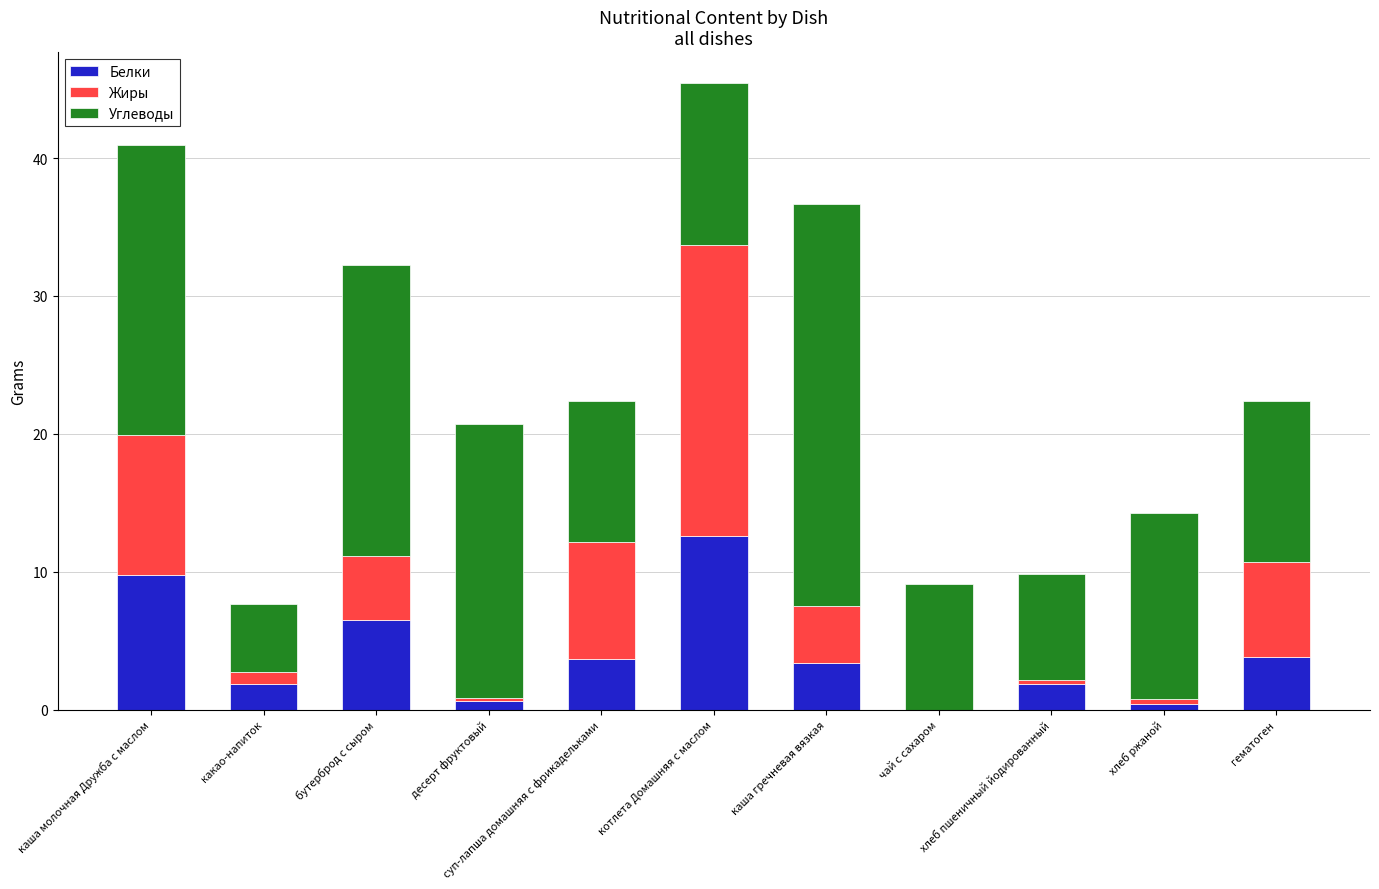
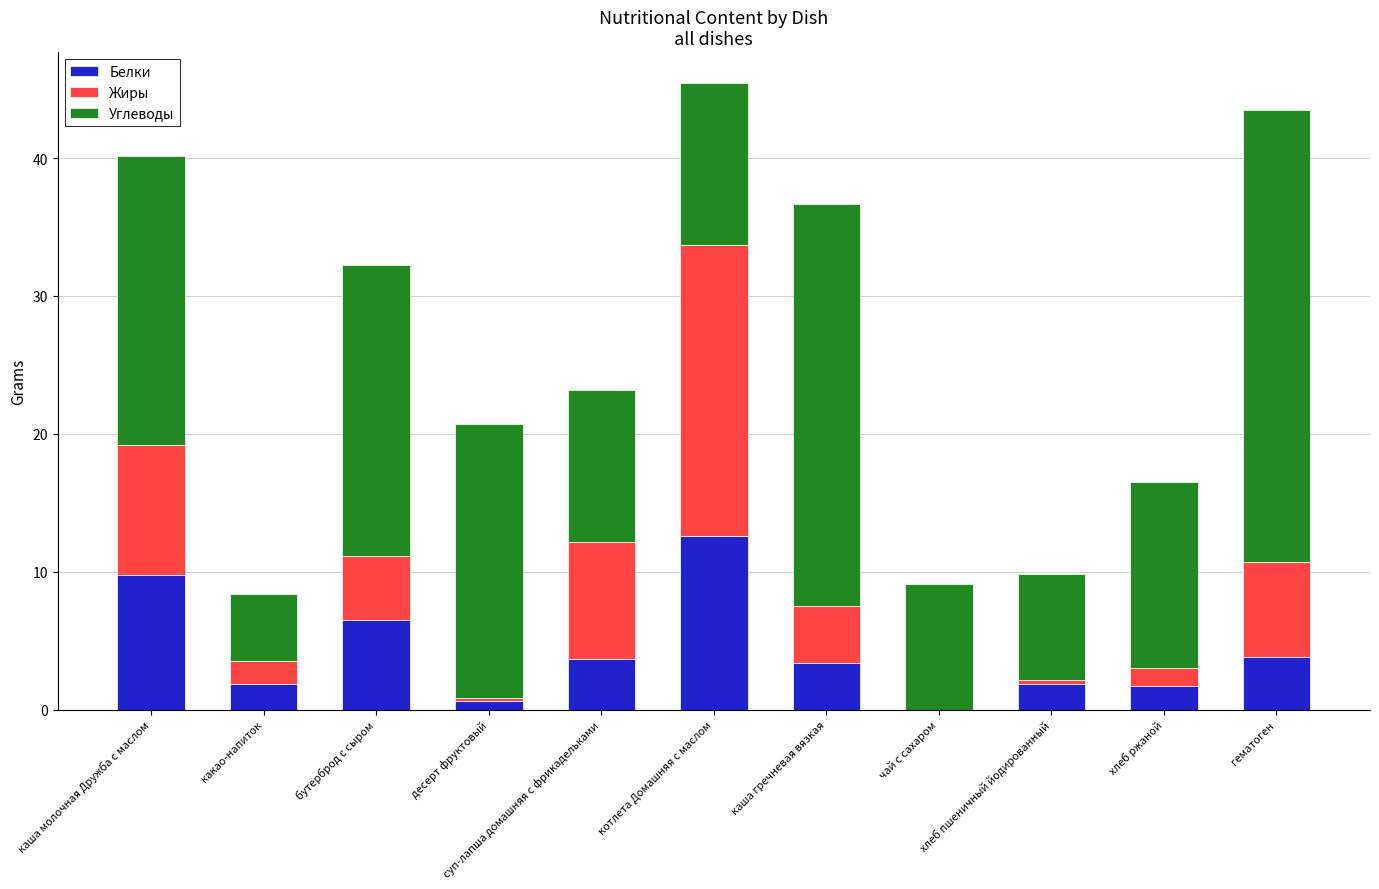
Жиры, каша молочная Дружба с маслом: 10.2 -> 9.4
Жиры, какао-напиток: 0.9 -> 1.7
Углеводы, суп-лапша домашняя с фрикадельками: 10.2 -> 11.0
Белки, хлеб ржаной: 0.4 -> 1.7
Жиры, хлеб ржаной: 0.3 -> 1.3
Углеводы, гематоген: 11.7 -> 32.8
